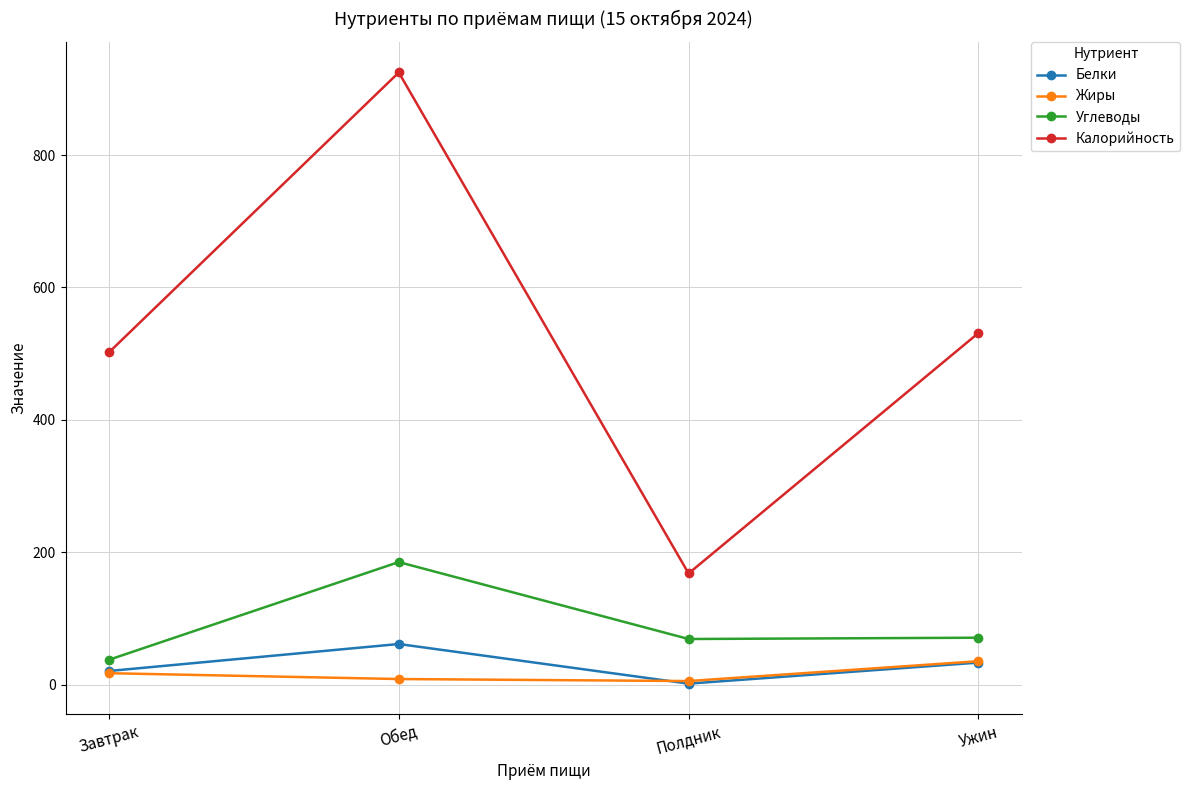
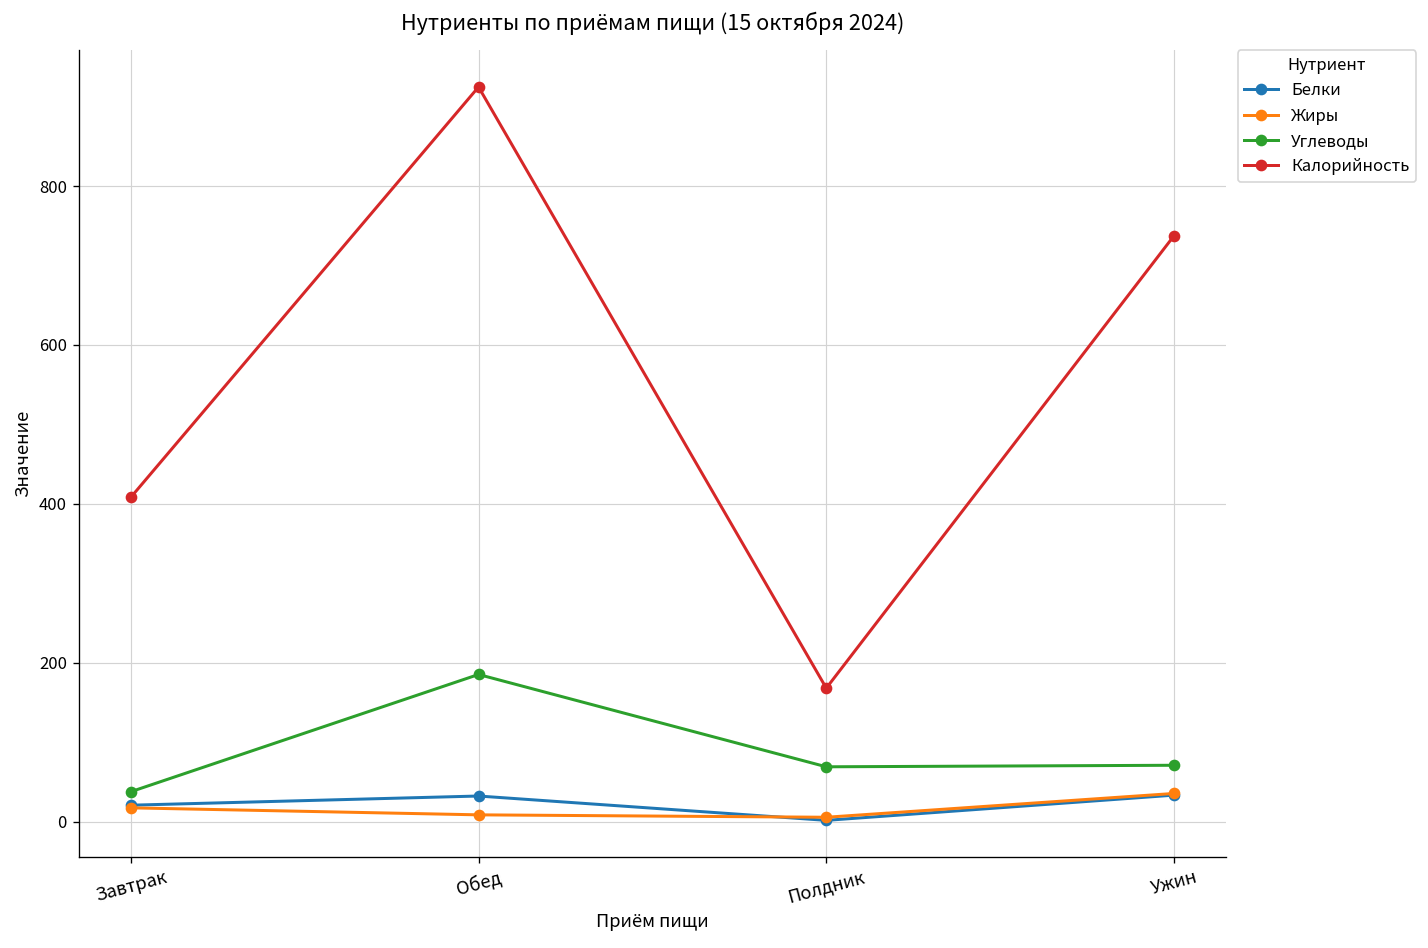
Калорийность, Завтрак: 500 -> 410
Белки, Обед: 60 -> 30
Калорийность, Ужин: 530 -> 740
